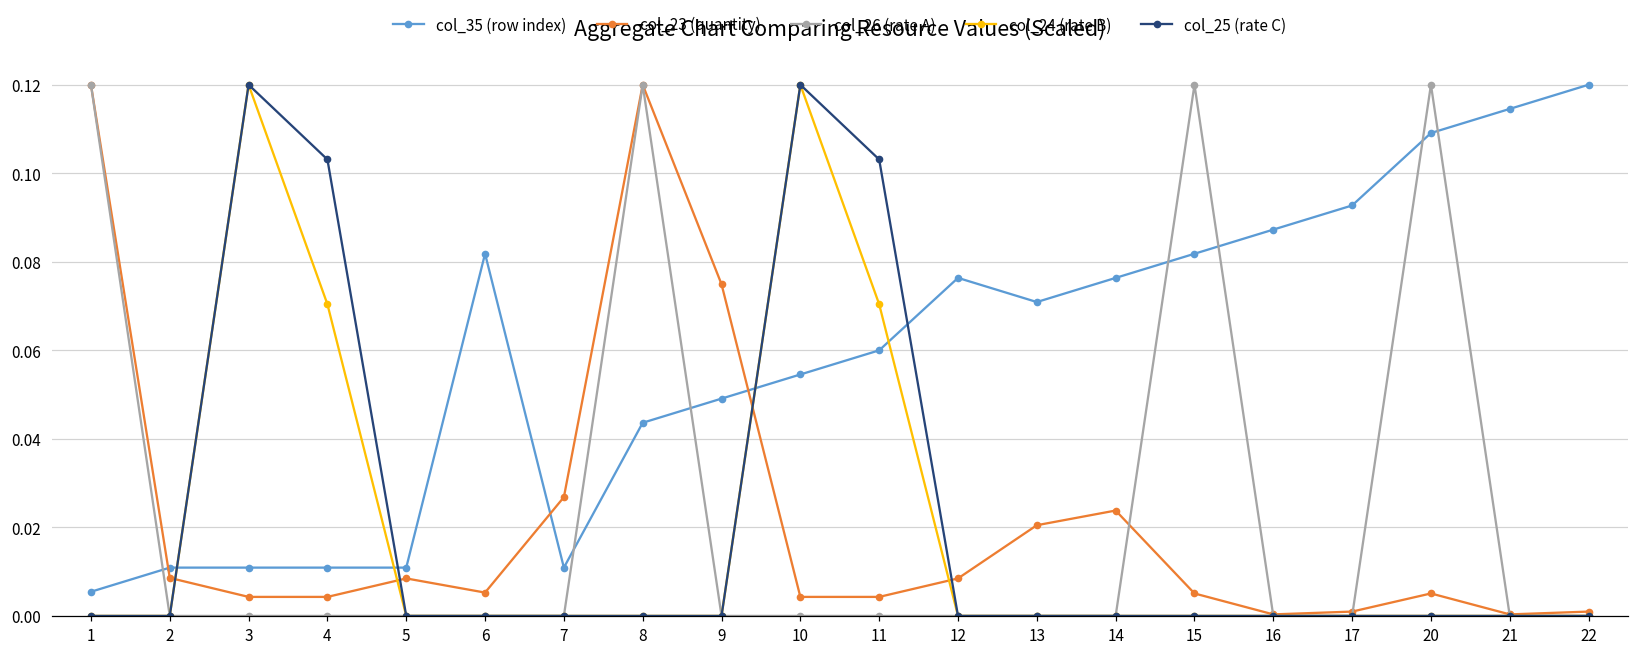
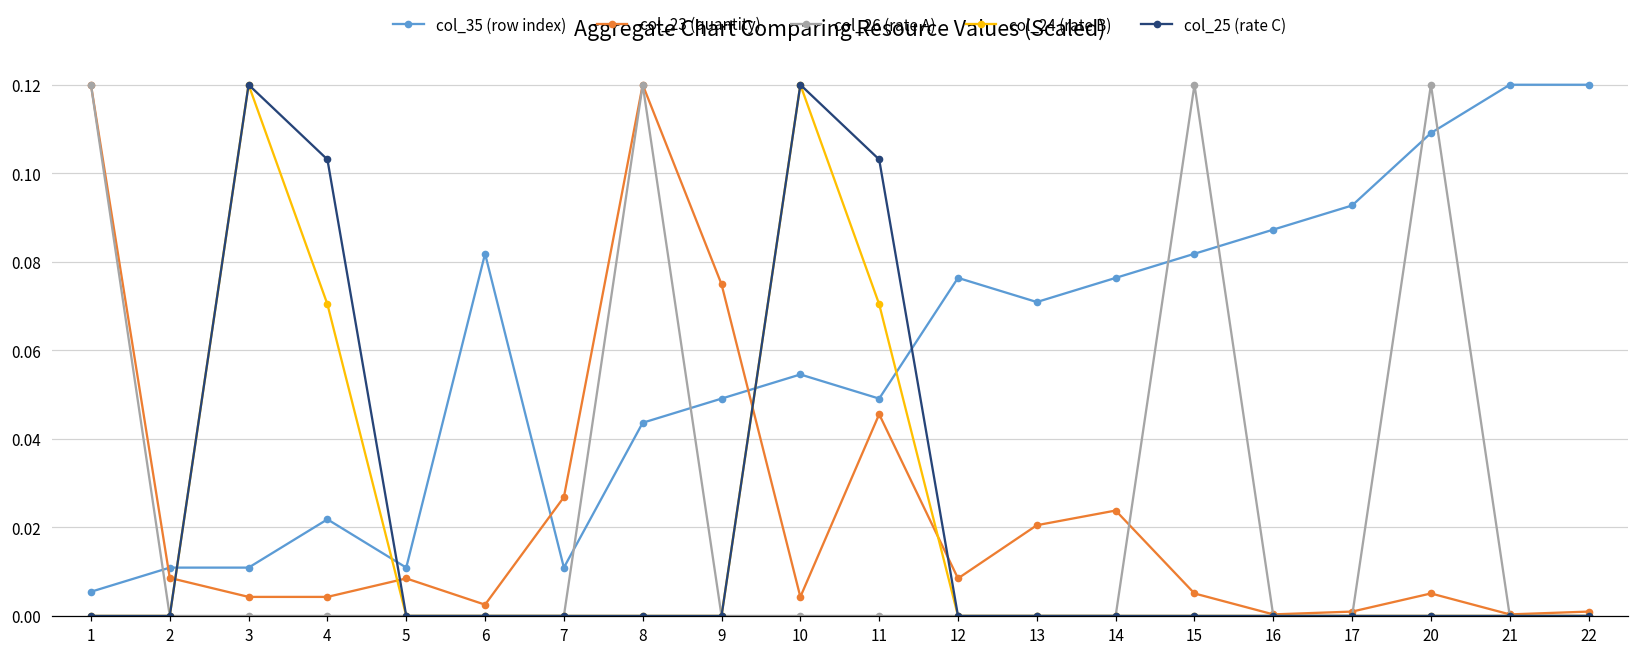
col_35 (row index), 4: 0.011 -> 0.022
col_23 (quantity), 6: 0.005 -> 0.003
col_35 (row index), 11: 0.060 -> 0.049
col_23 (quantity), 11: 0.004 -> 0.046
col_35 (row index), 21: 0.115 -> 0.120
